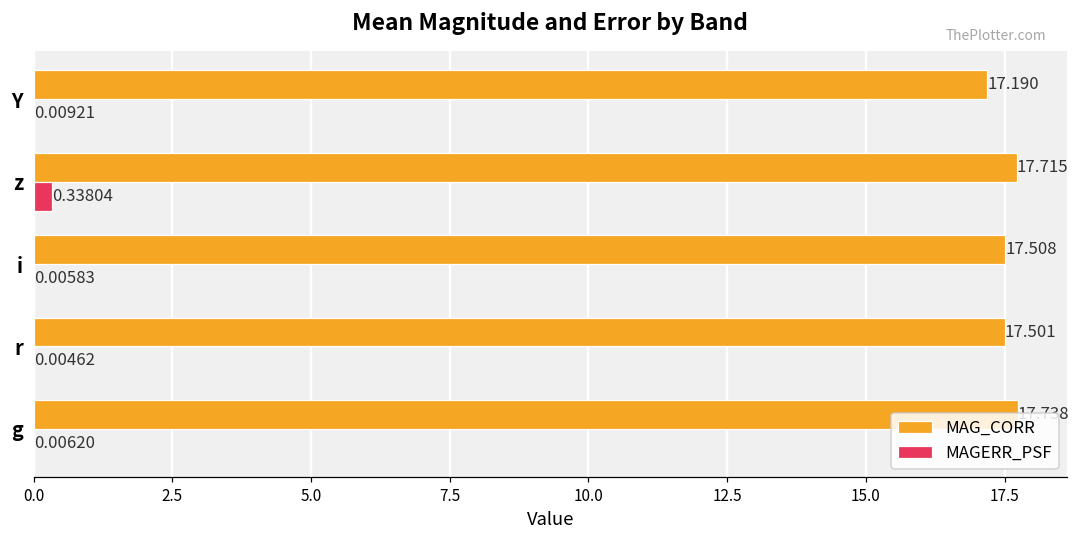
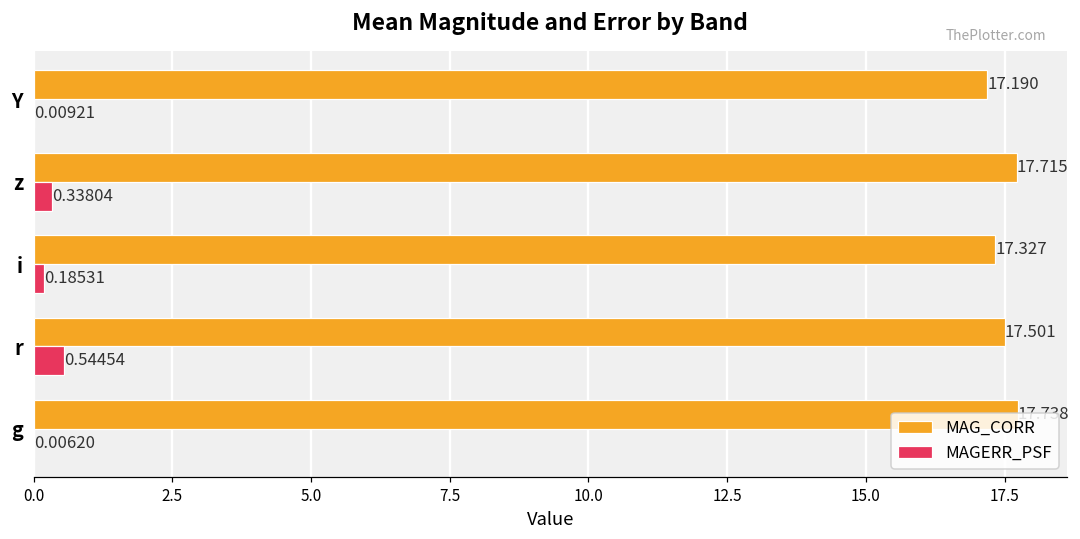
MAG_CORR, i: 17.508 -> 17.327
MAGERR_PSF, i: 0.00583 -> 0.18531
MAGERR_PSF, r: 0.00462 -> 0.54454
